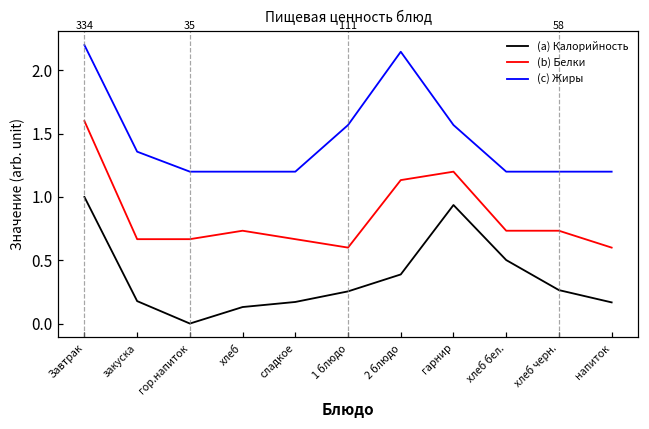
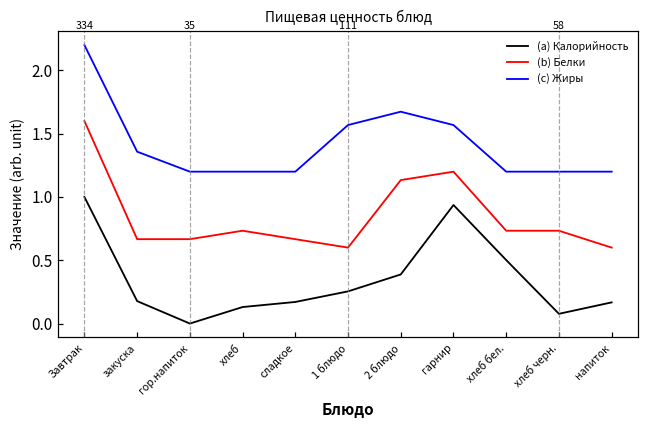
(c) Жиры, 2 блюдо: 2.15 -> 1.67
(a) Калорийность, хлеб черн.: 0.26 -> 0.08
